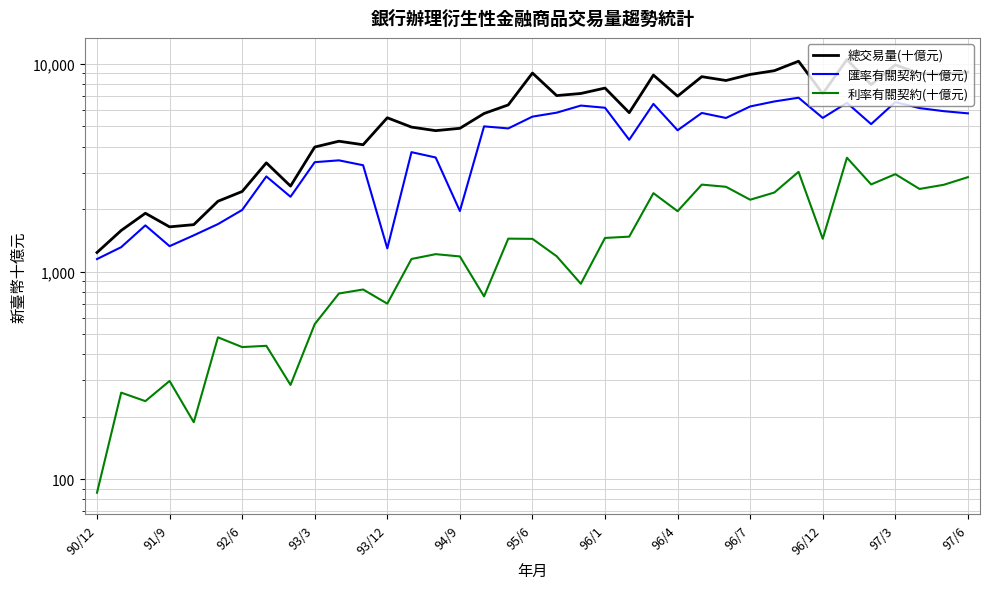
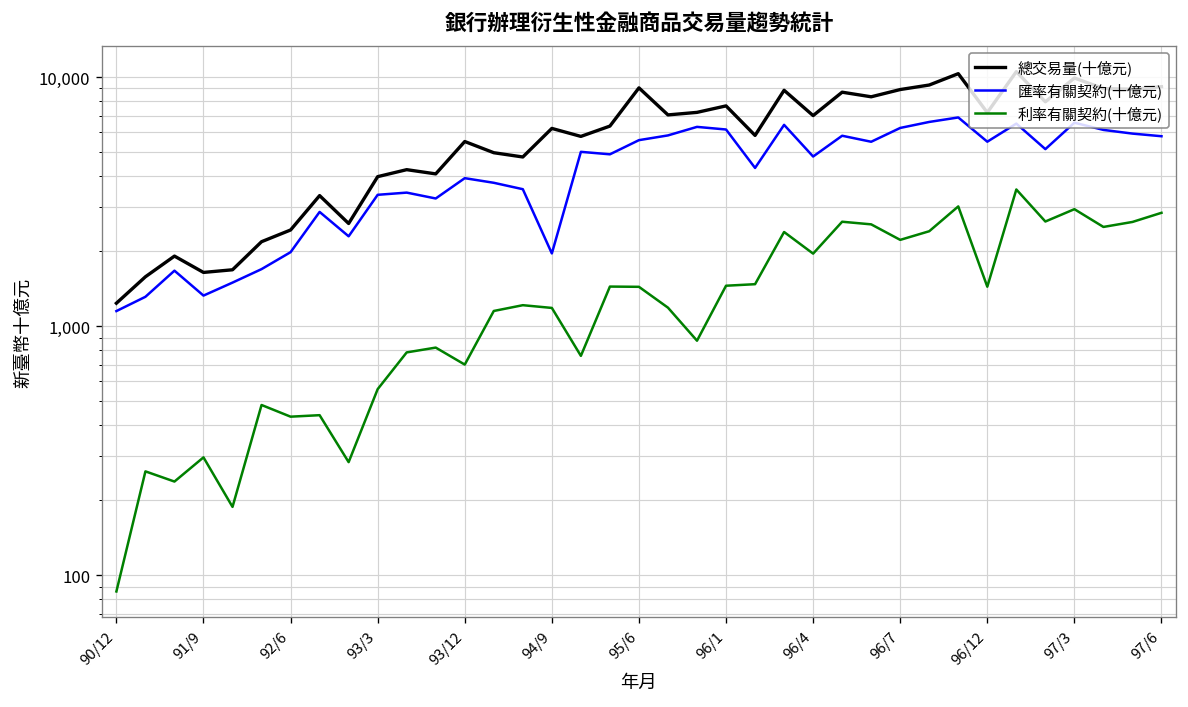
匯率有關契約(十億元), 93/12: 1,300 -> 3,900
總交易量(十億元), 94/9: 4,900 -> 6,200
